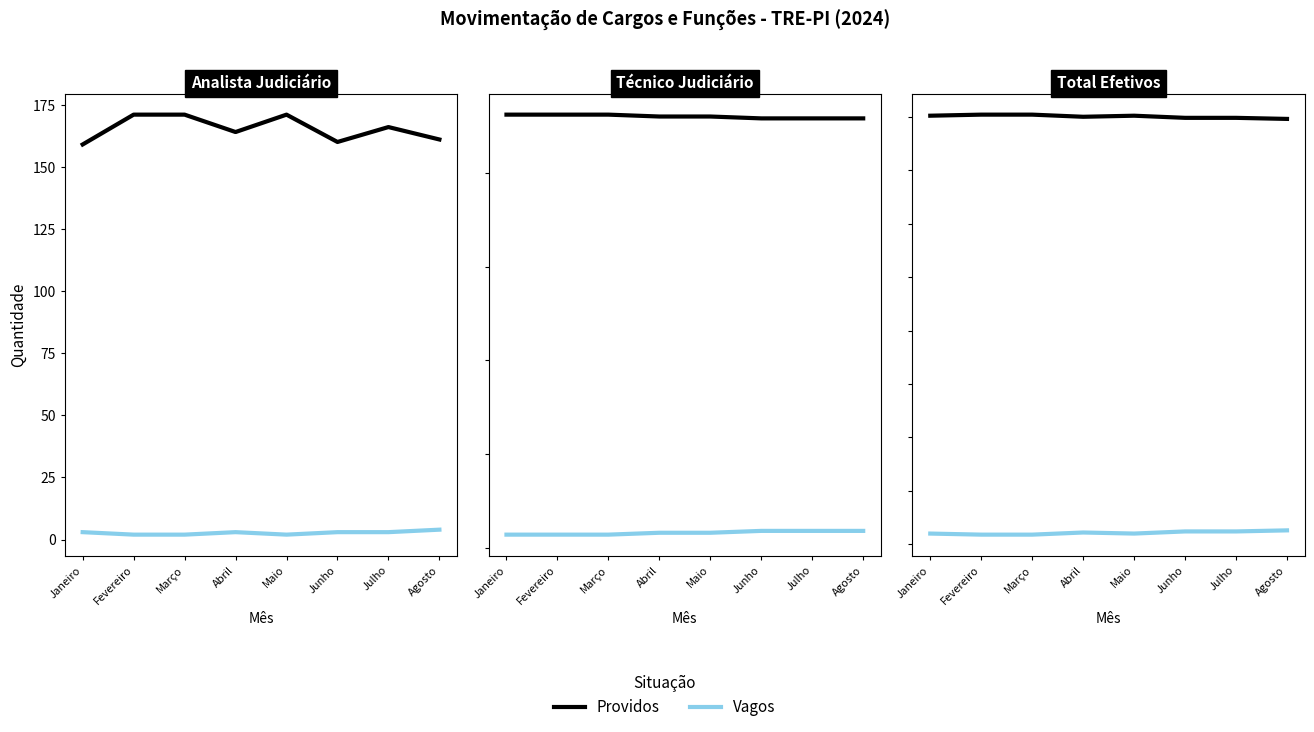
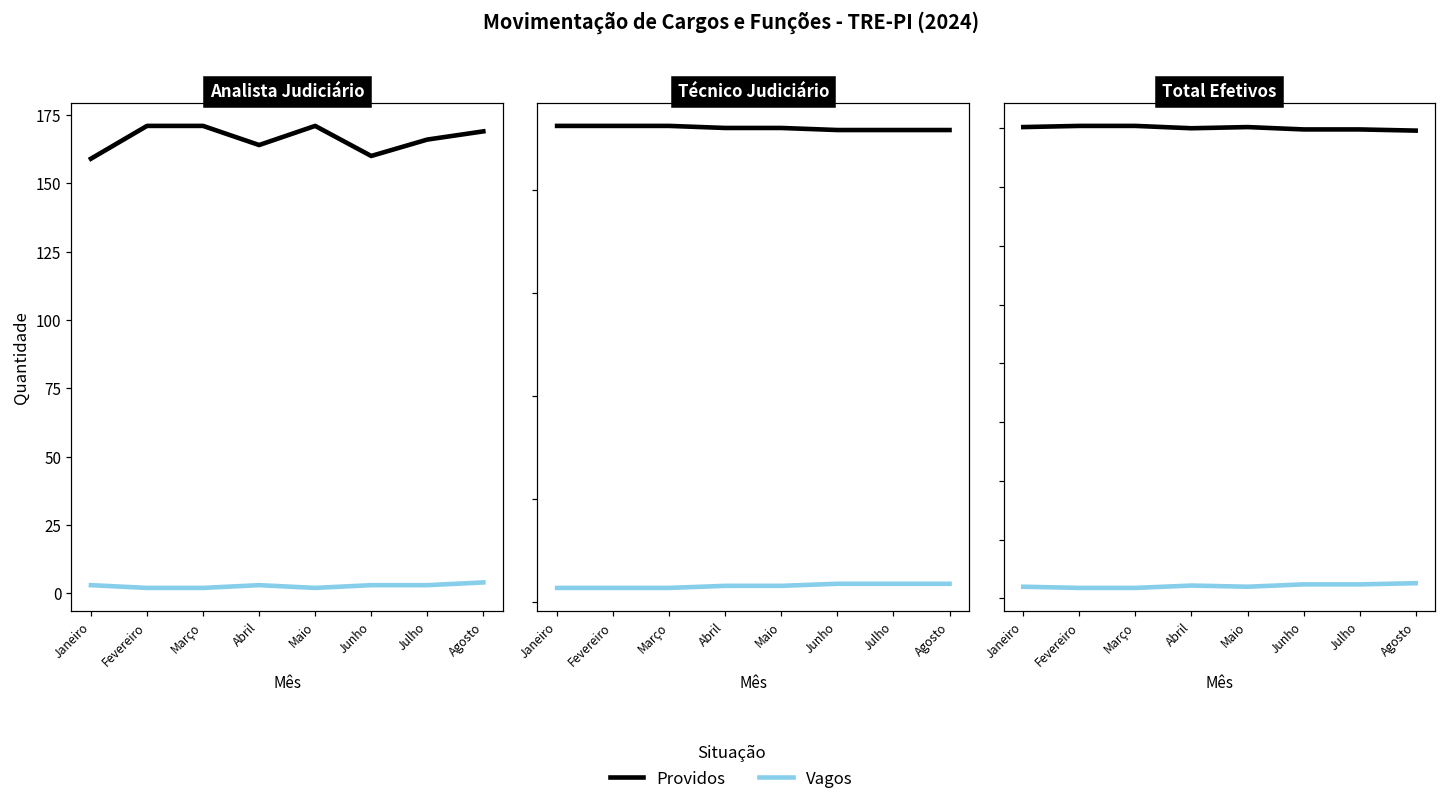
Analista Judiciário, Providos, Agosto: 161 -> 169
